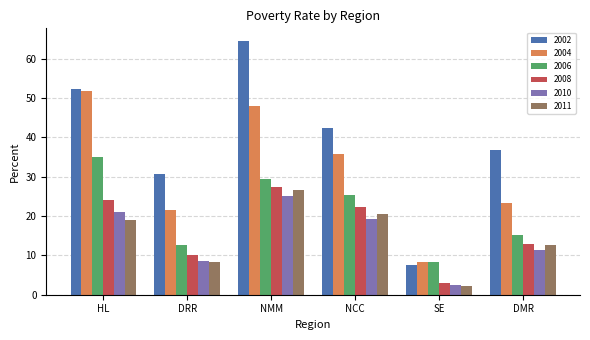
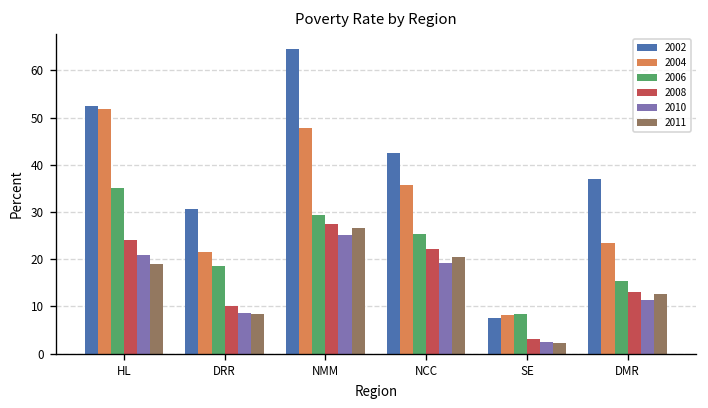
2006, DRR: 13 -> 19
